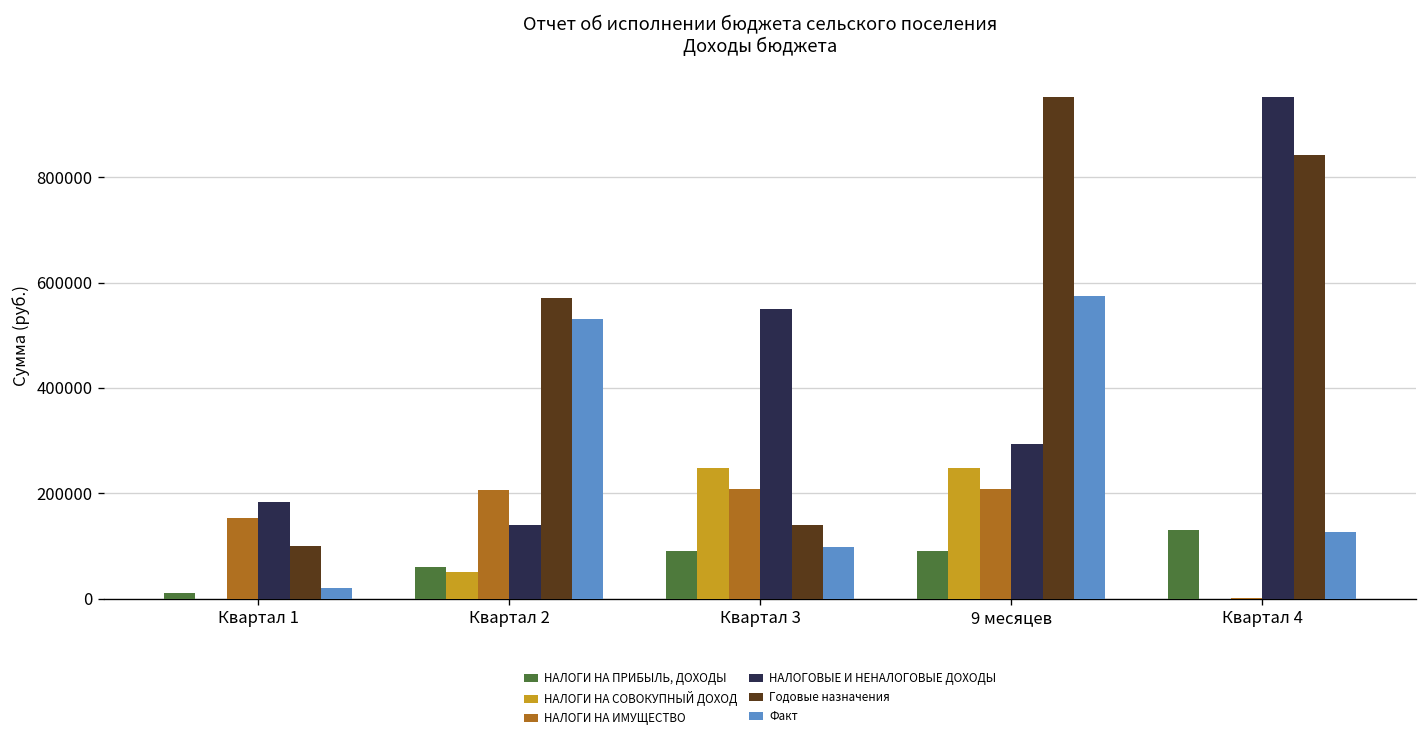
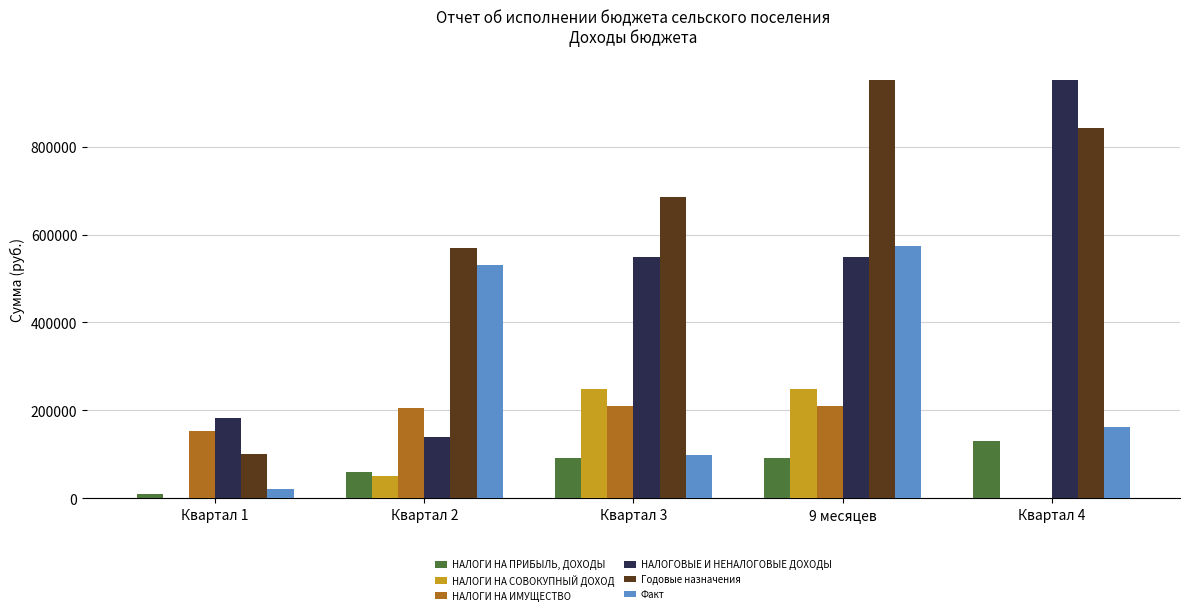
Годовые назначения, Квартал 3: 140000 -> 690000
НАЛОГОВЫЕ И НЕНАЛОГОВЫЕ ДОХОДЫ, 9 месяцев: 290000 -> 550000
Факт, Квартал 4: 130000 -> 160000
